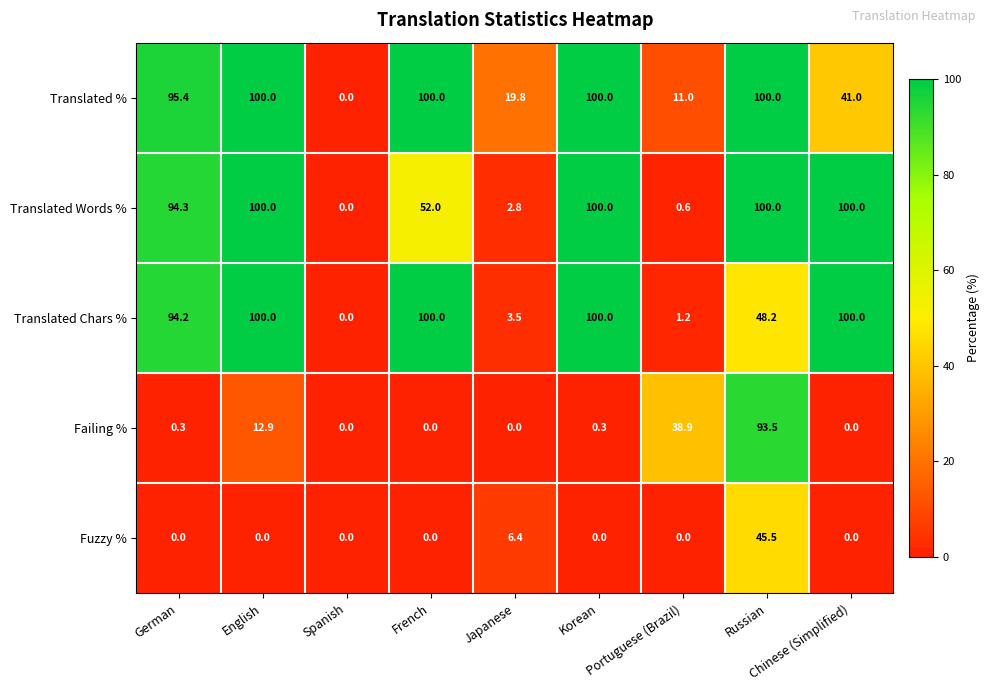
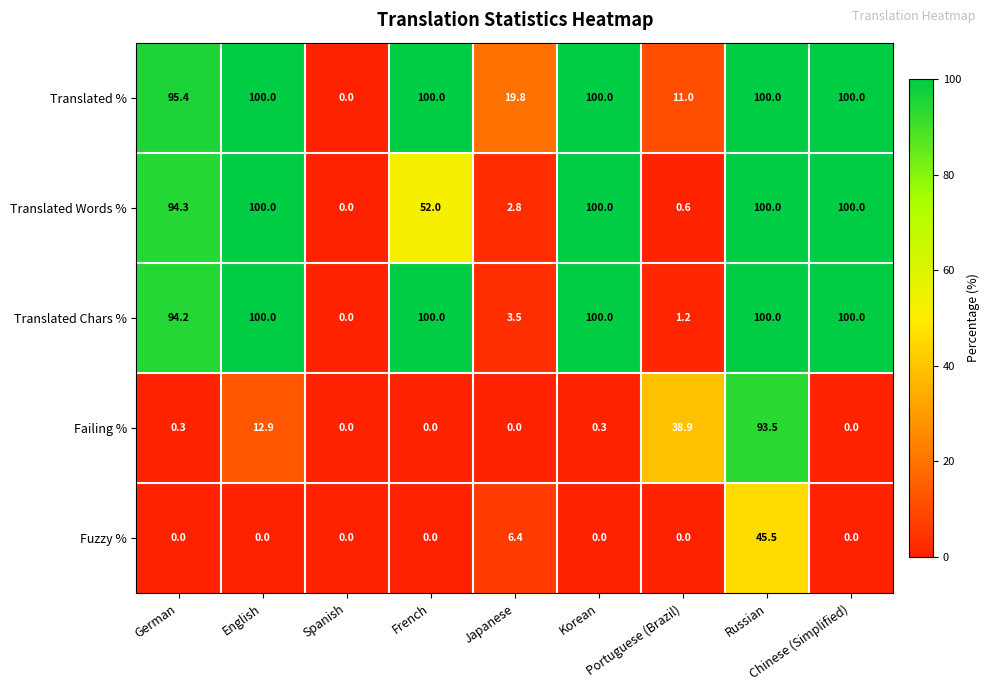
Translated %, Chinese (Simplified): 41.0 -> 100.0
Translated Chars %, Russian: 48.2 -> 100.0
